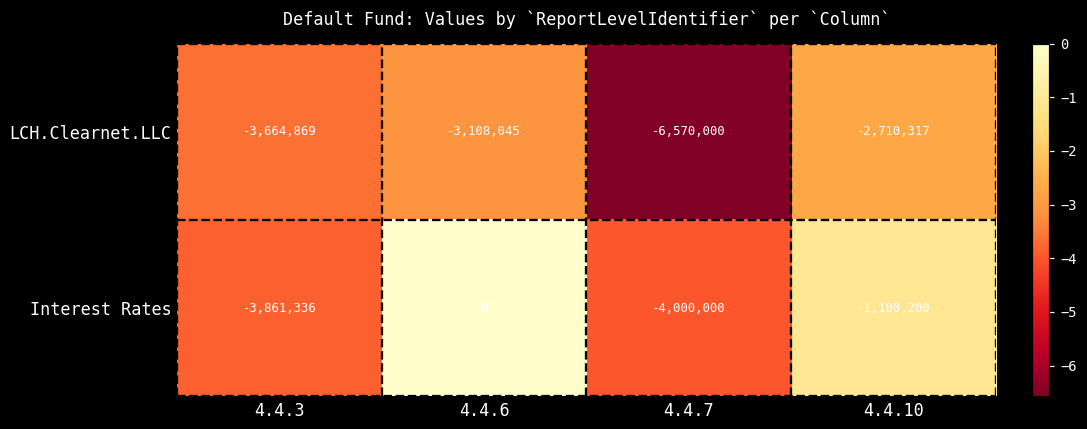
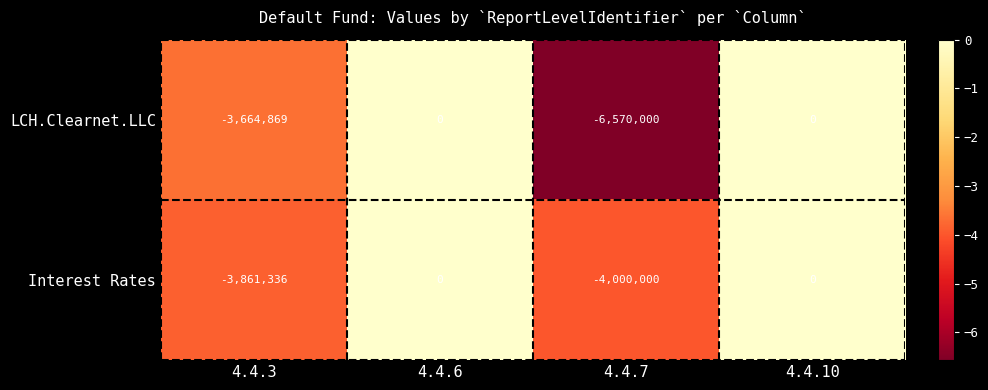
LCH.Clearnet.LLC, 4.4.6: -3,108,045 -> 0
LCH.Clearnet.LLC, 4.4.10: -2,710,317 -> 0
Interest Rates, 4.4.10: -1,100,200 -> 0
